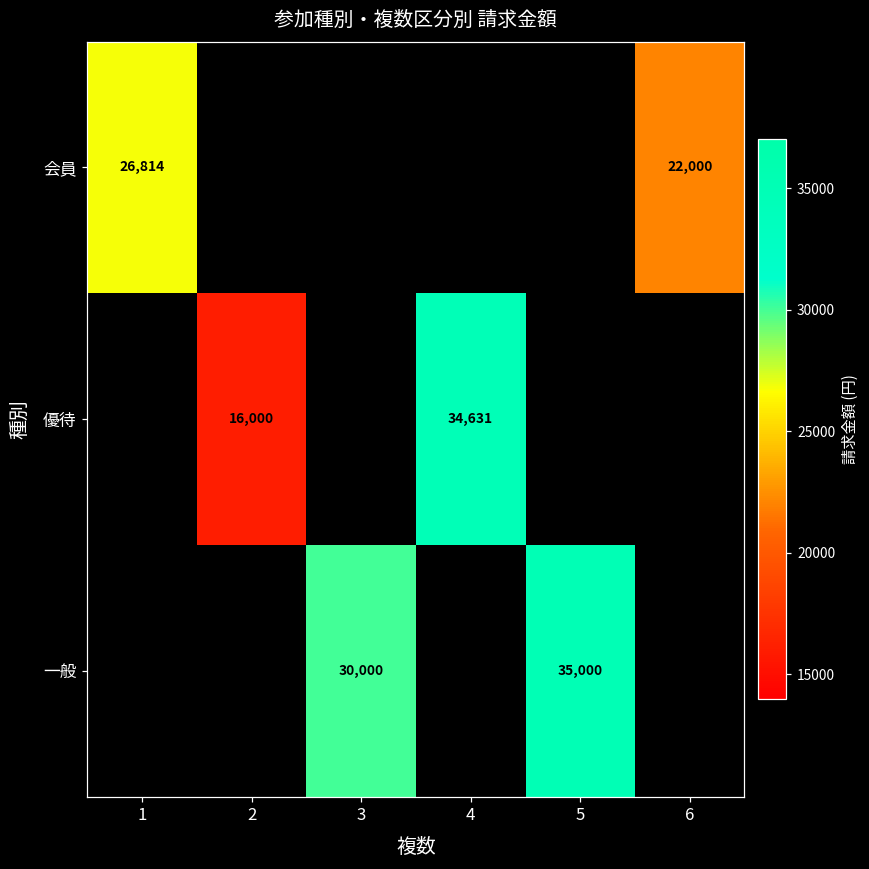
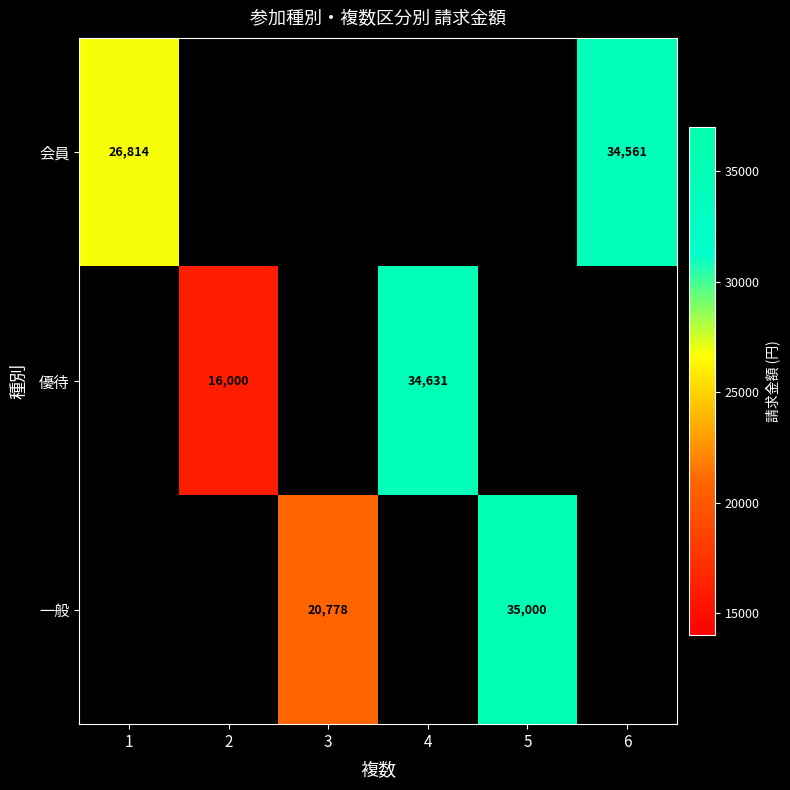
会員, 6: 22,000 -> 34,561
一般, 3: 30,000 -> 20,778
